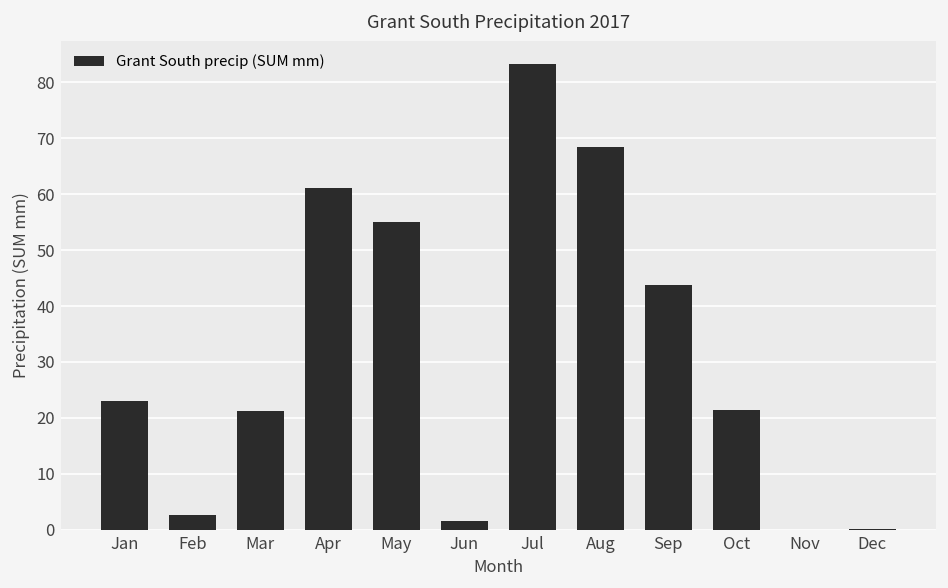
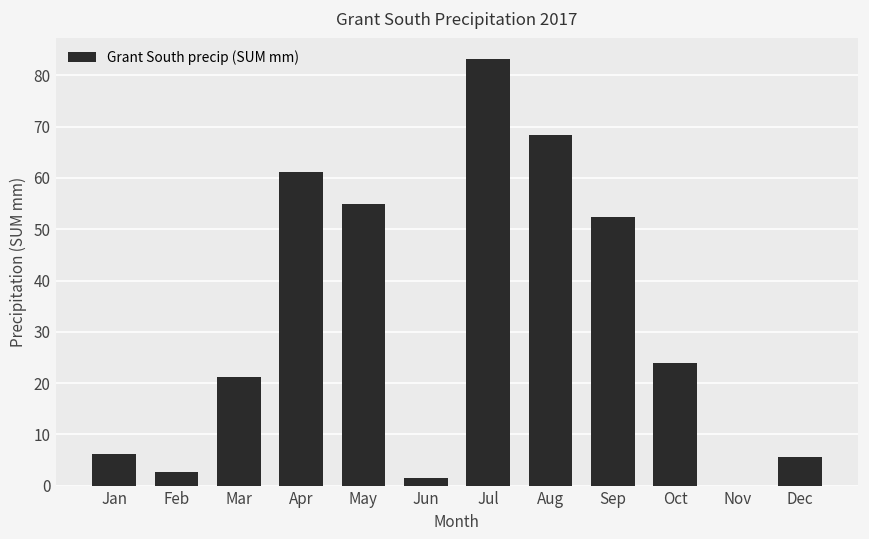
Jan: 23 -> 6
Sep: 44 -> 52
Oct: 22 -> 24
Dec: 0 -> 6
